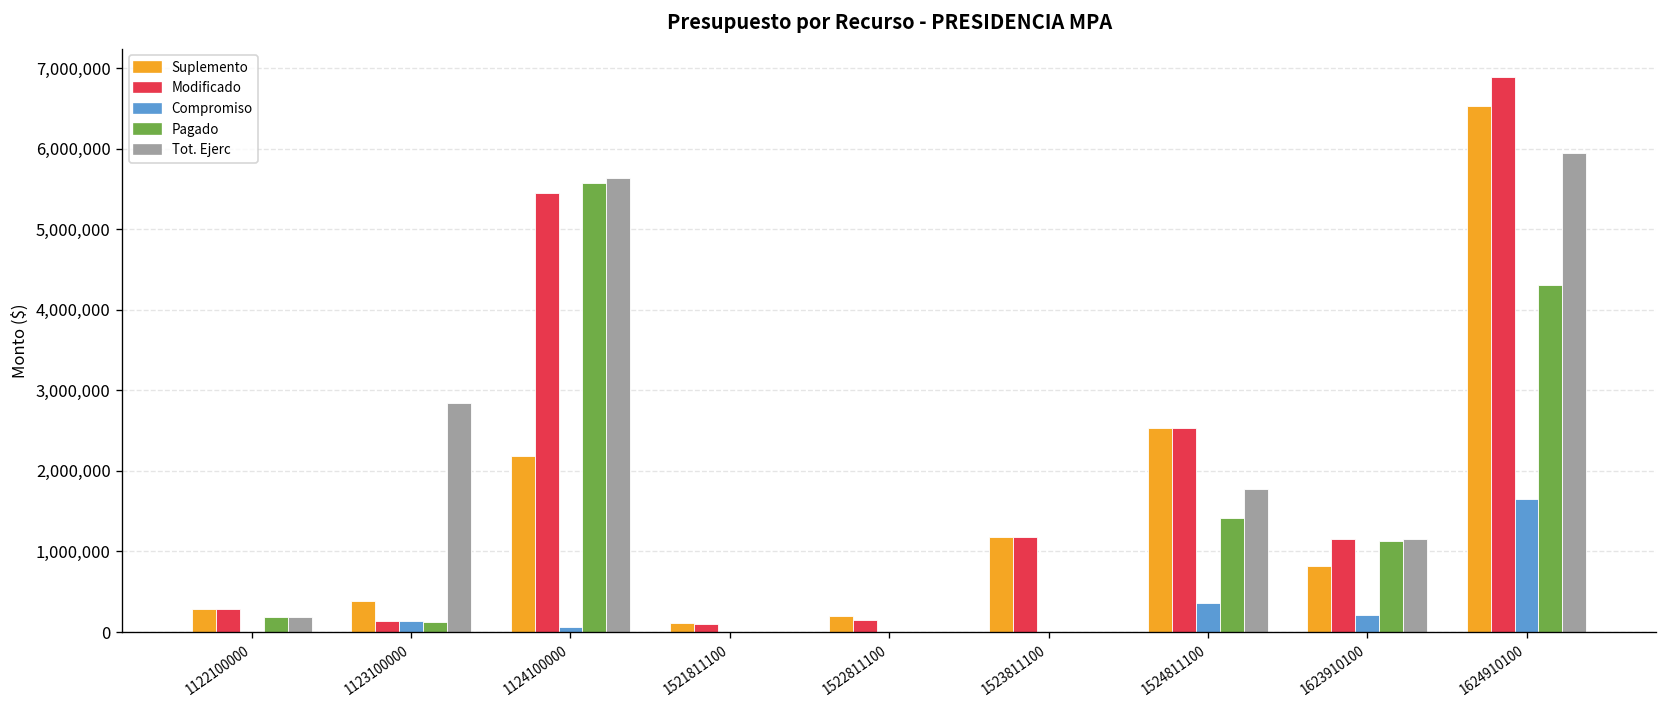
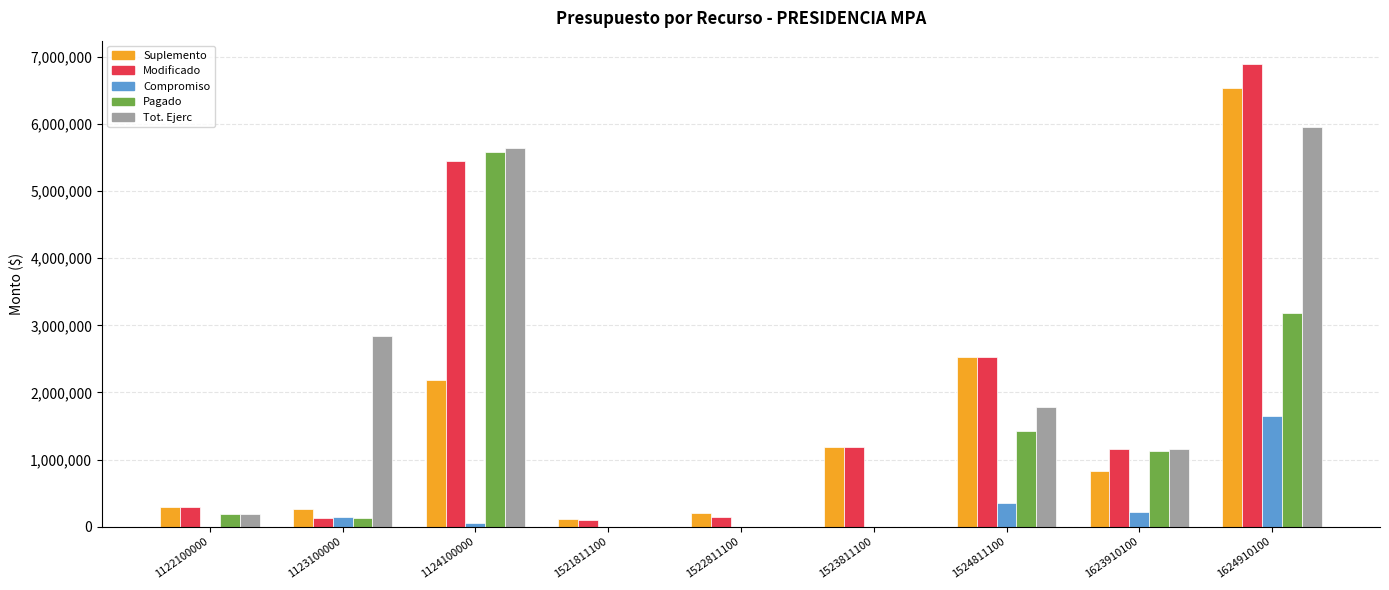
Suplemento, 1123100000: 400,000 -> 300,000
Pagado, 1624910100: 4,300,000 -> 3,200,000
